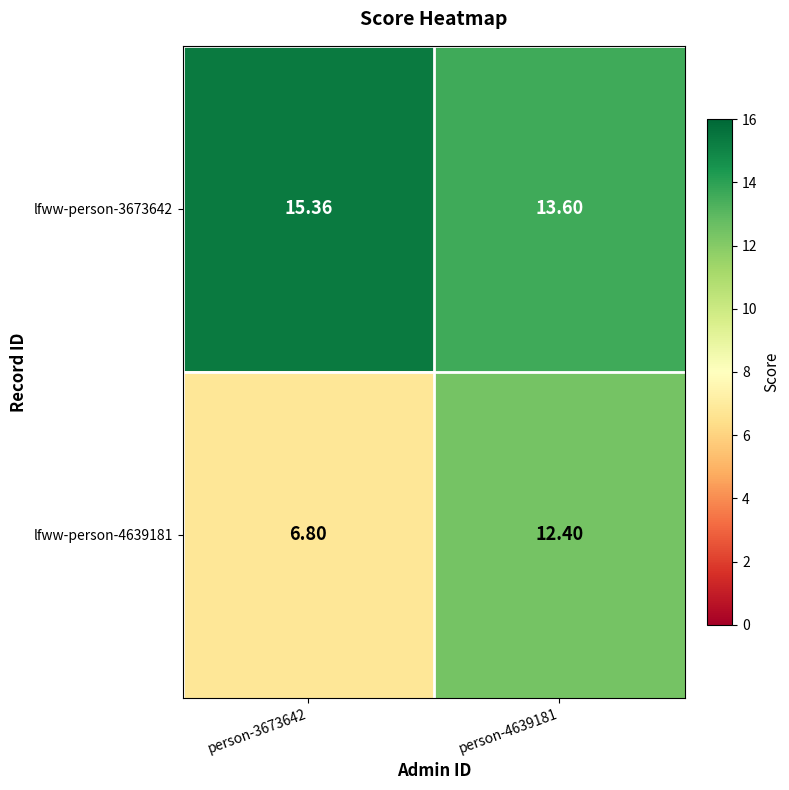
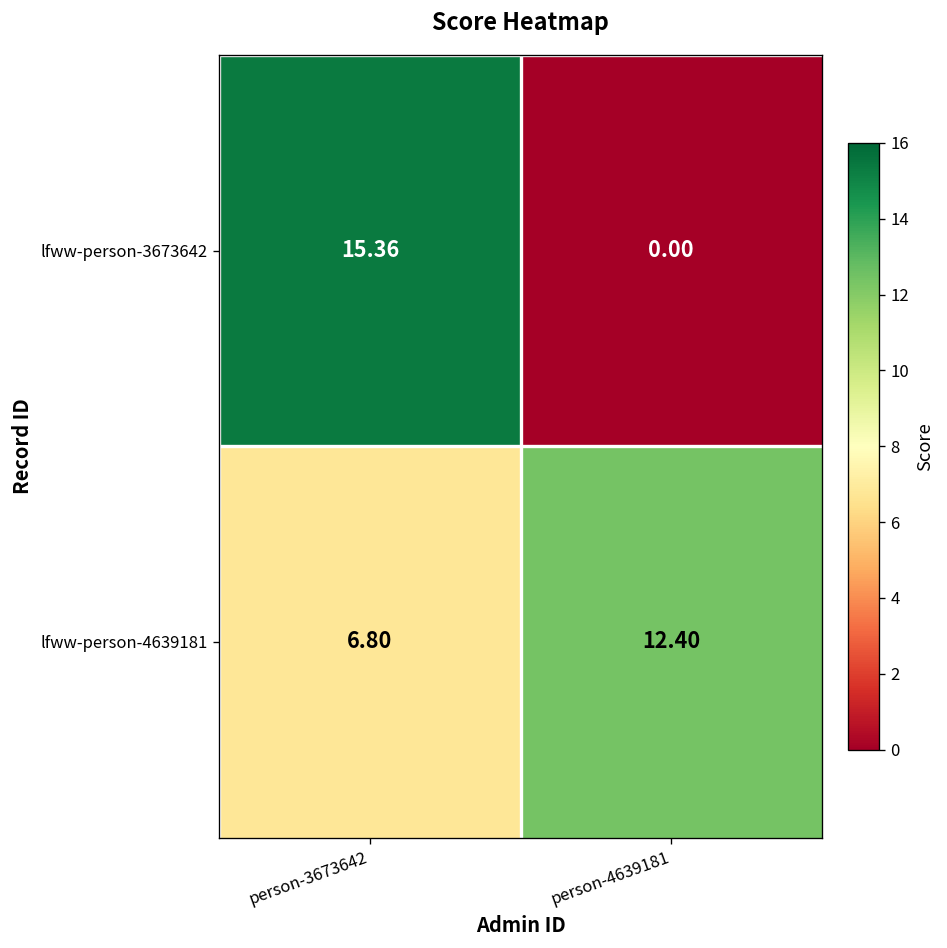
lfww-person-3673642, person-4639181: 13.60 -> 0.00
